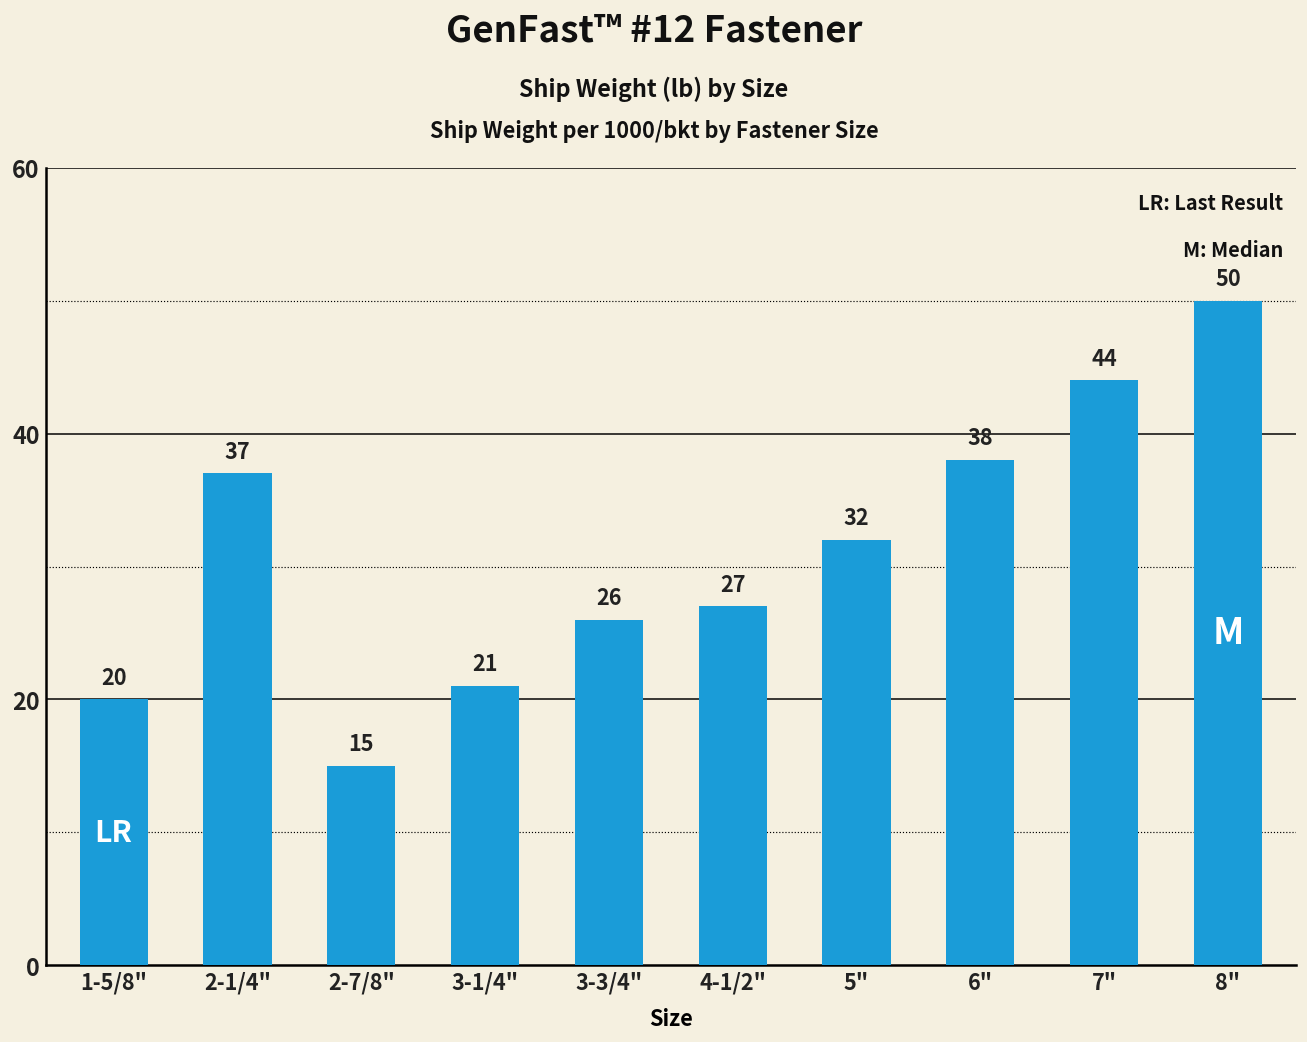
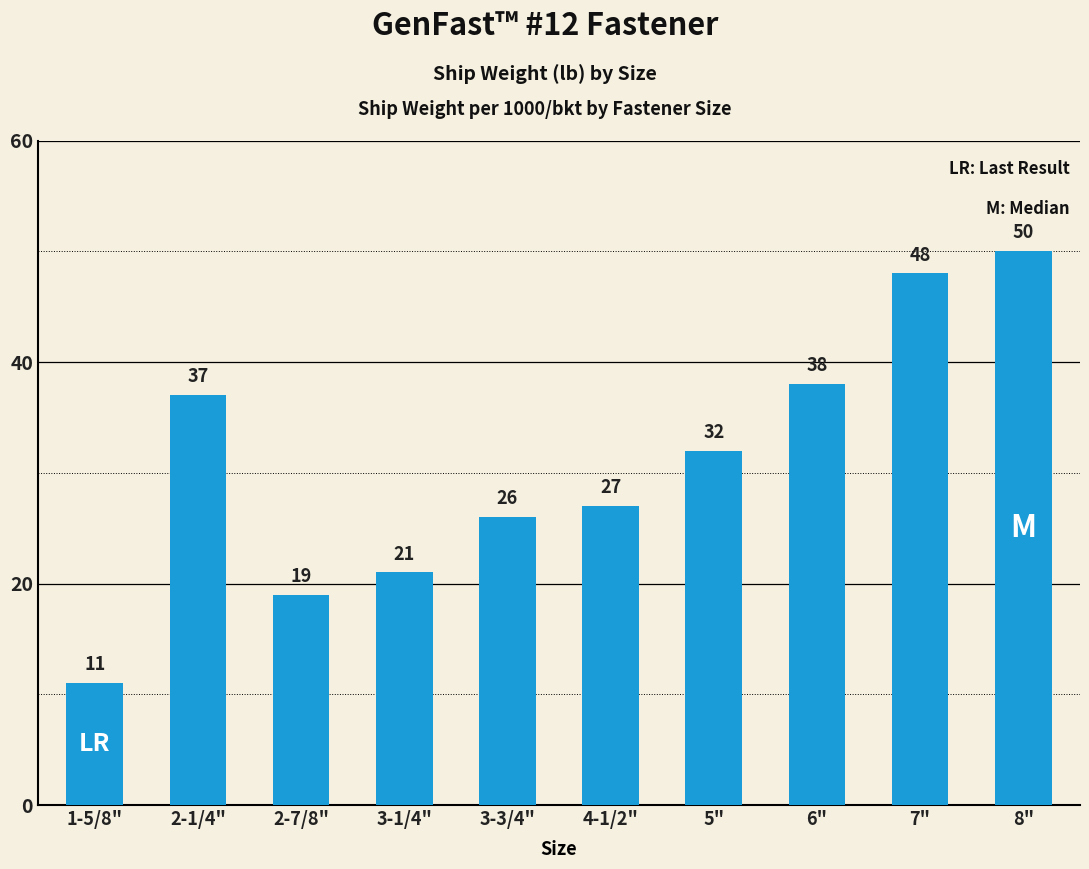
1-5/8": 20 -> 11
2-7/8": 15 -> 19
7": 44 -> 48
